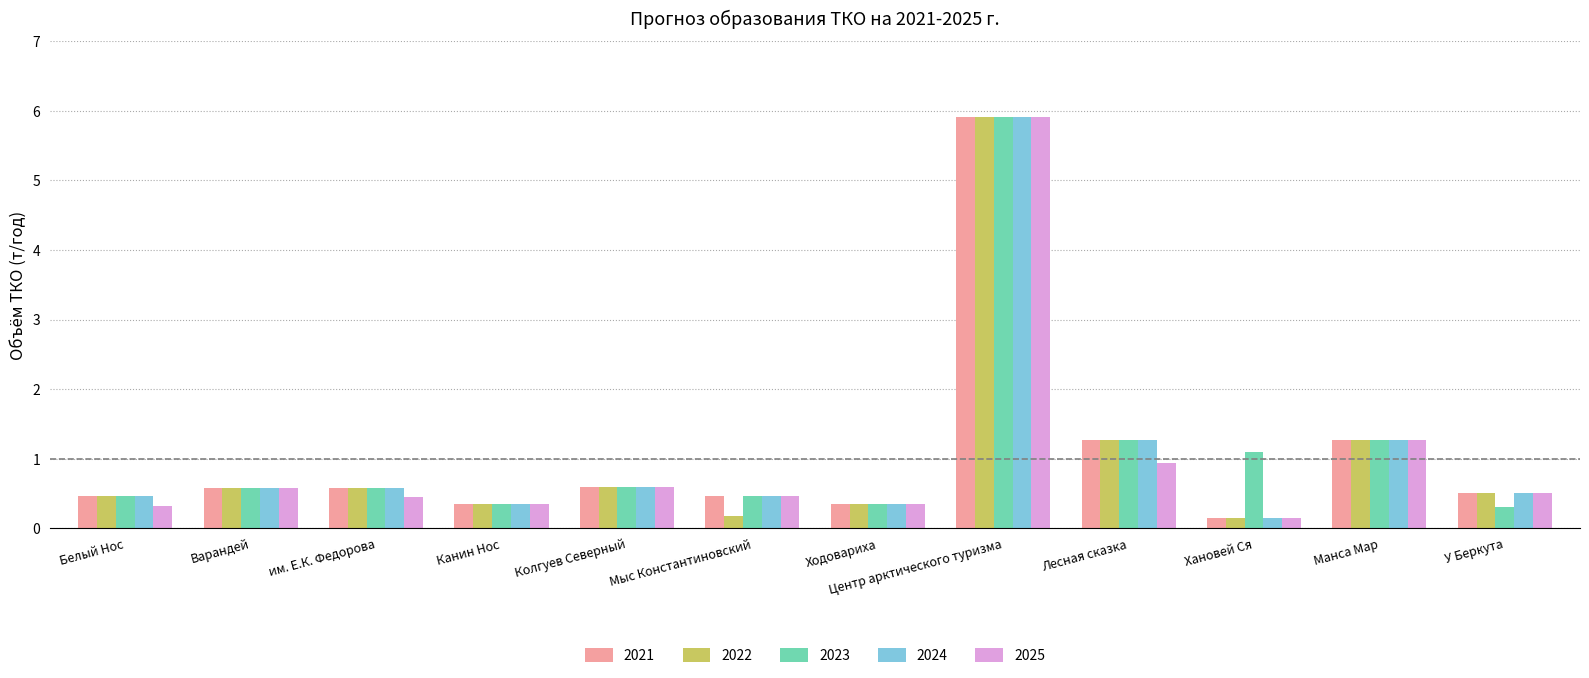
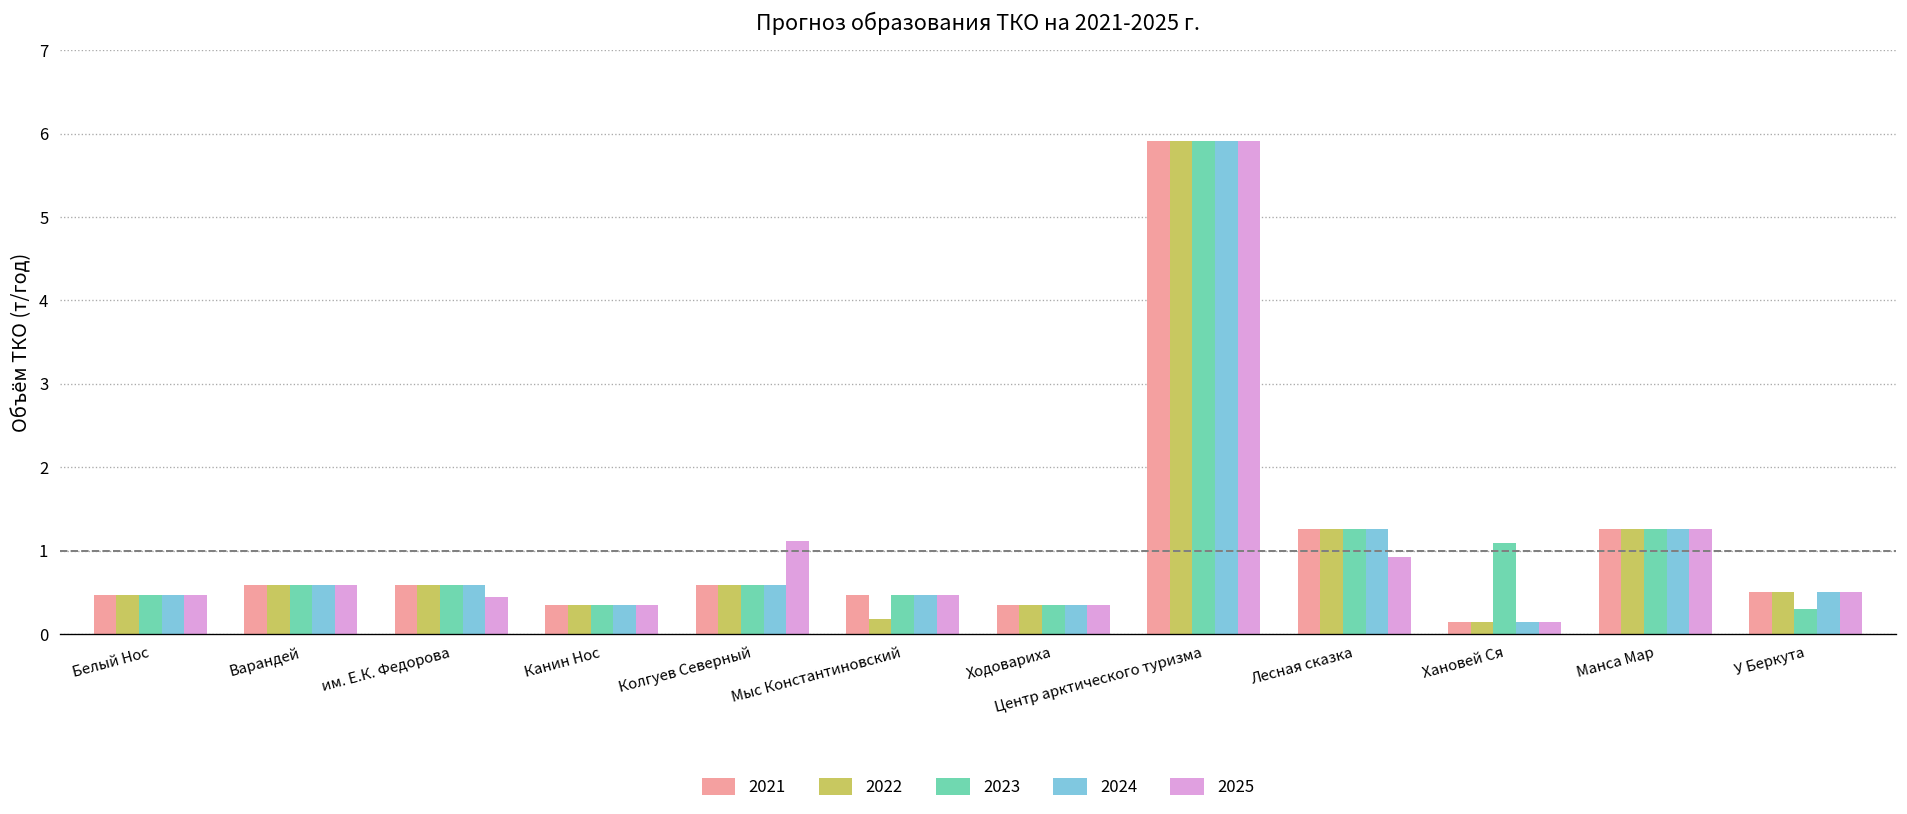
2025, Белый Нос: 0.3 -> 0.5
2025, Колгуев Северный: 0.6 -> 1.1
